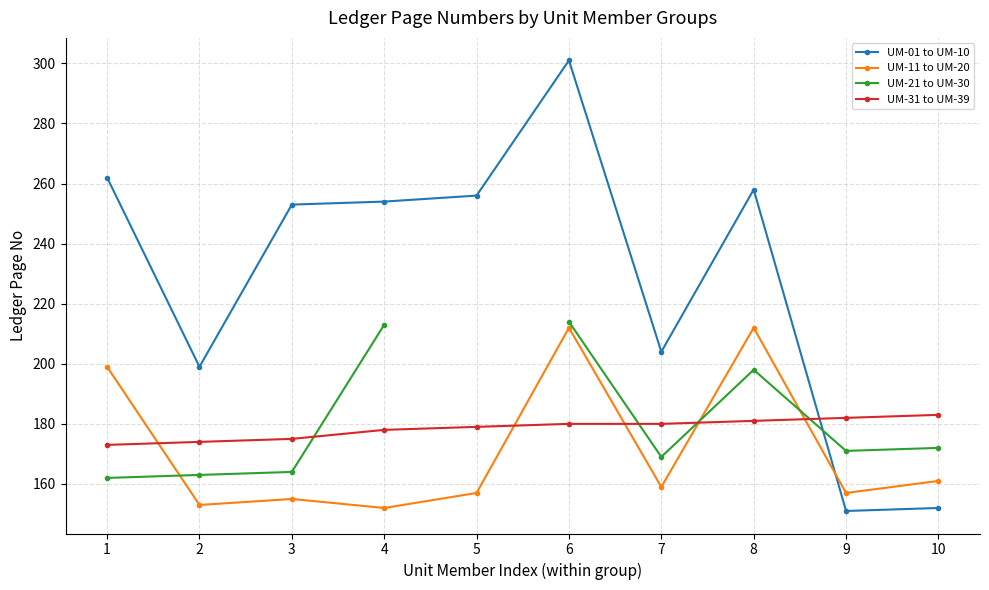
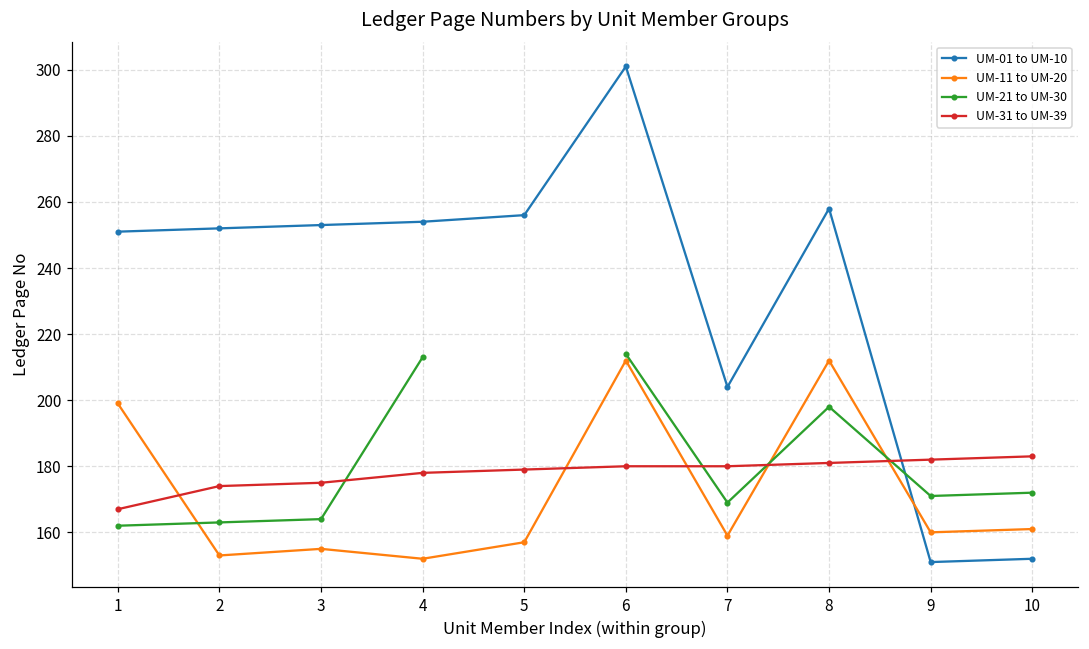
UM-01 to UM-10, 1: 262 -> 251
UM-31 to UM-39, 1: 173 -> 167
UM-01 to UM-10, 2: 199 -> 252
UM-11 to UM-20, 9: 157 -> 160
